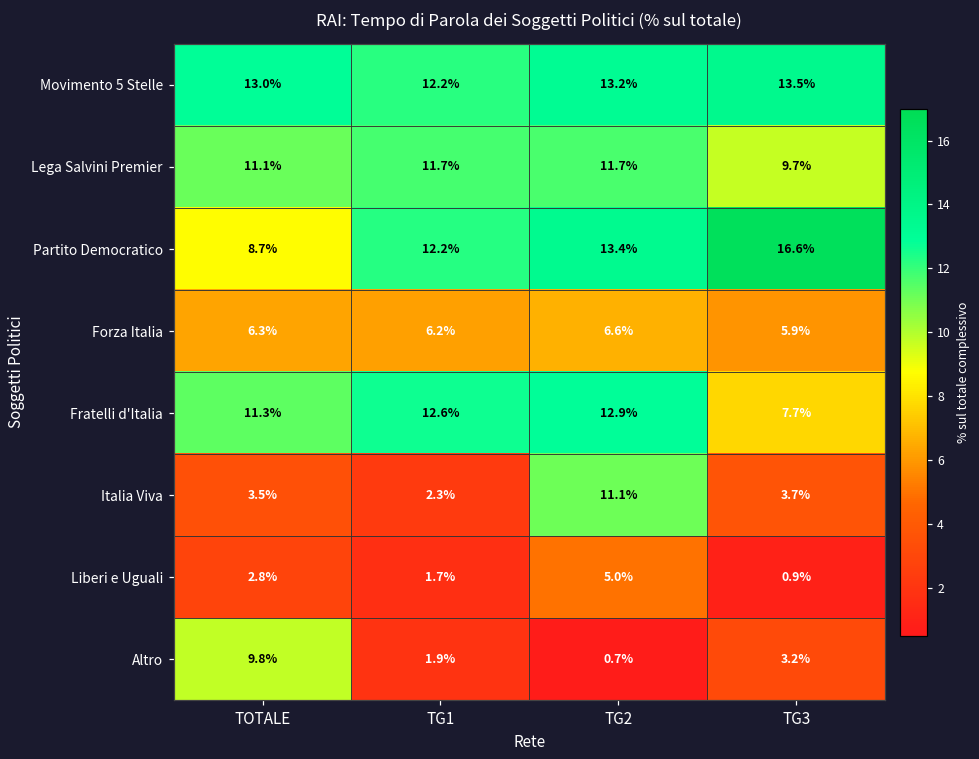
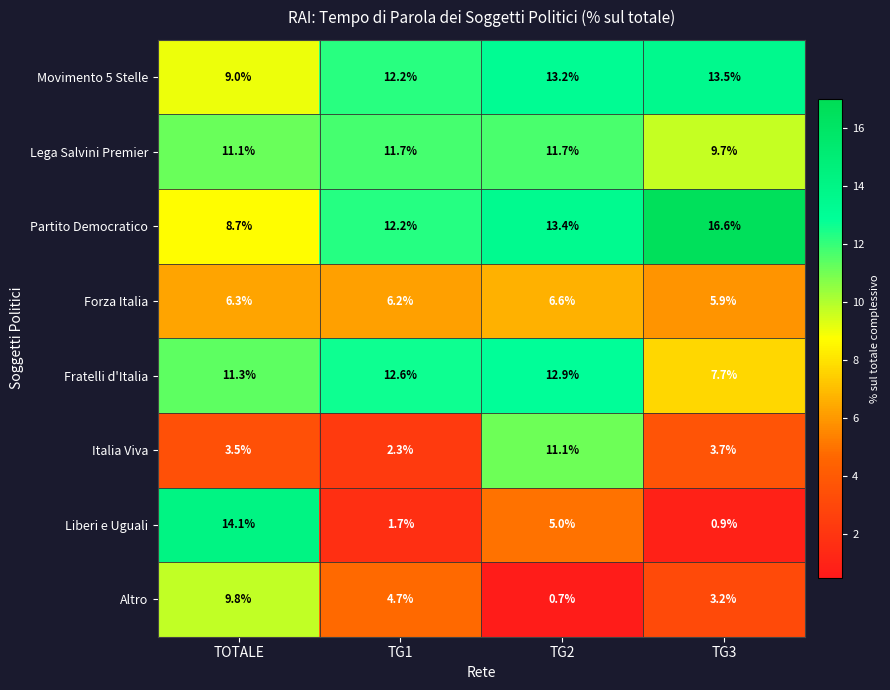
Movimento 5 Stelle, TOTALE: 13.0% -> 9.0%
Liberi e Uguali, TOTALE: 2.8% -> 14.1%
Altro, TG1: 1.9% -> 4.7%
